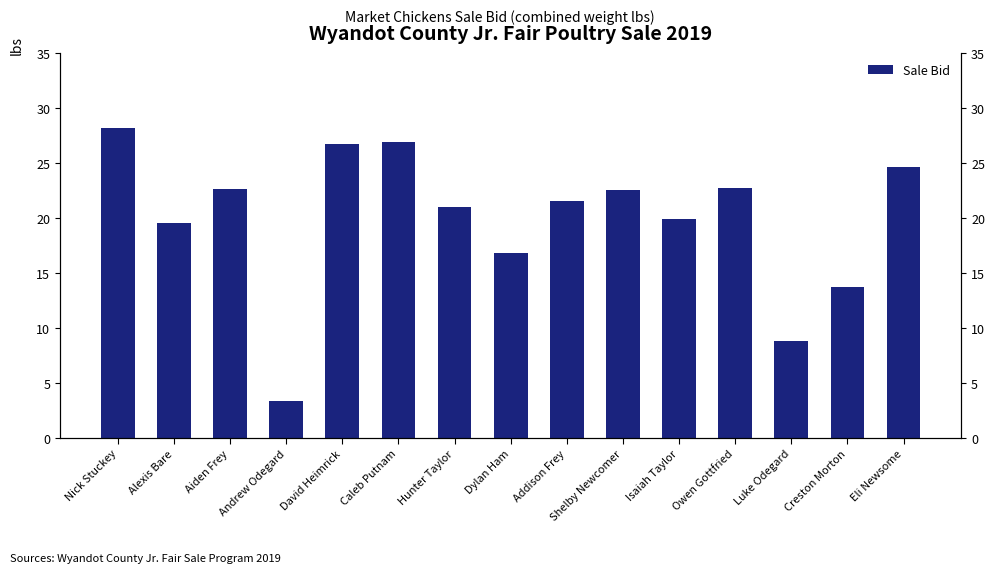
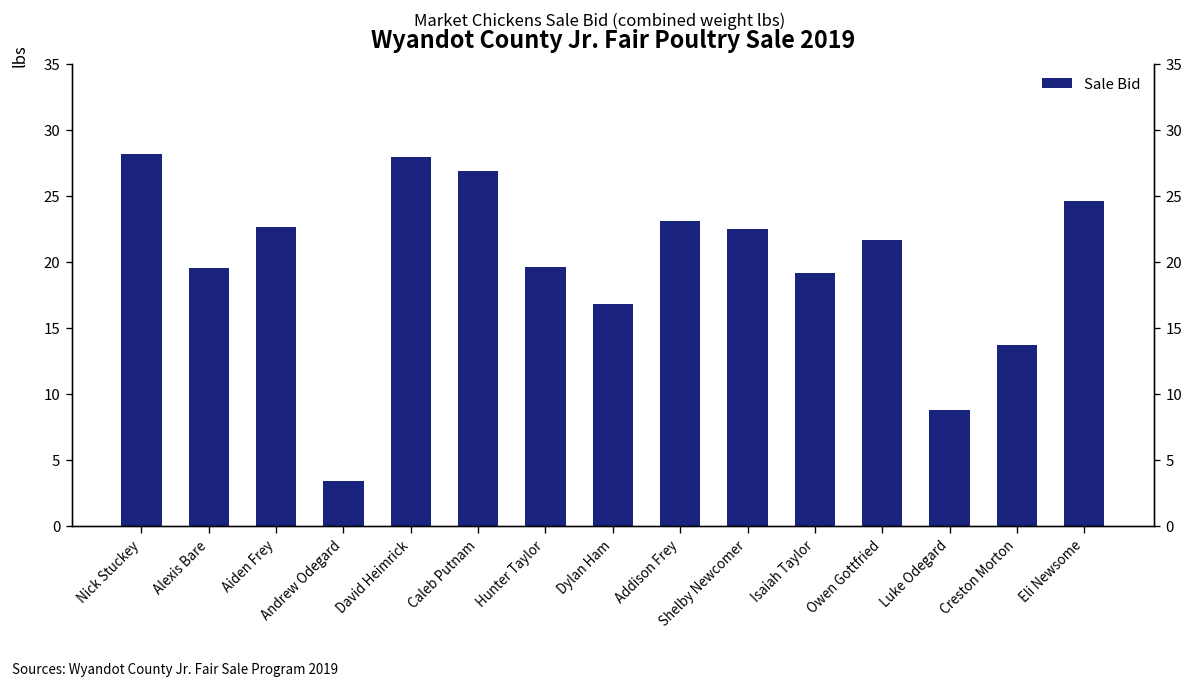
David Heimrick: 26.8 -> 28.0
Hunter Taylor: 21.0 -> 19.6
Addison Frey: 21.5 -> 23.1
Isaiah Taylor: 19.9 -> 19.1
Owen Gottfried: 22.7 -> 21.6
